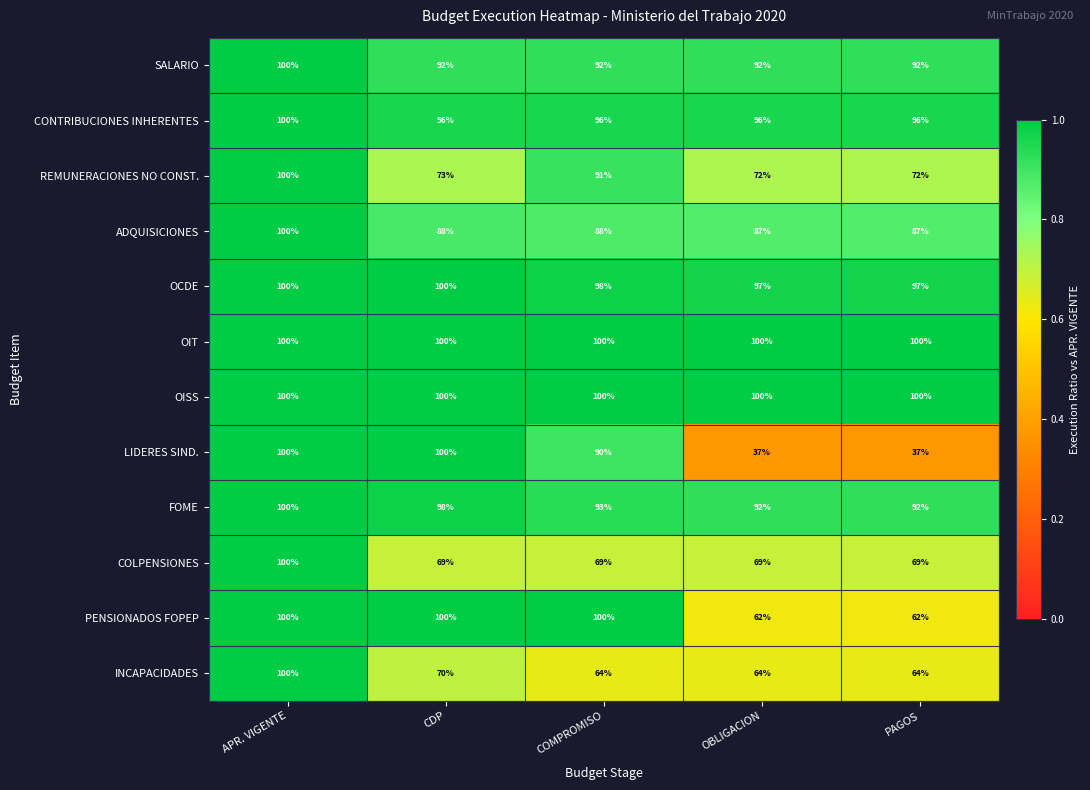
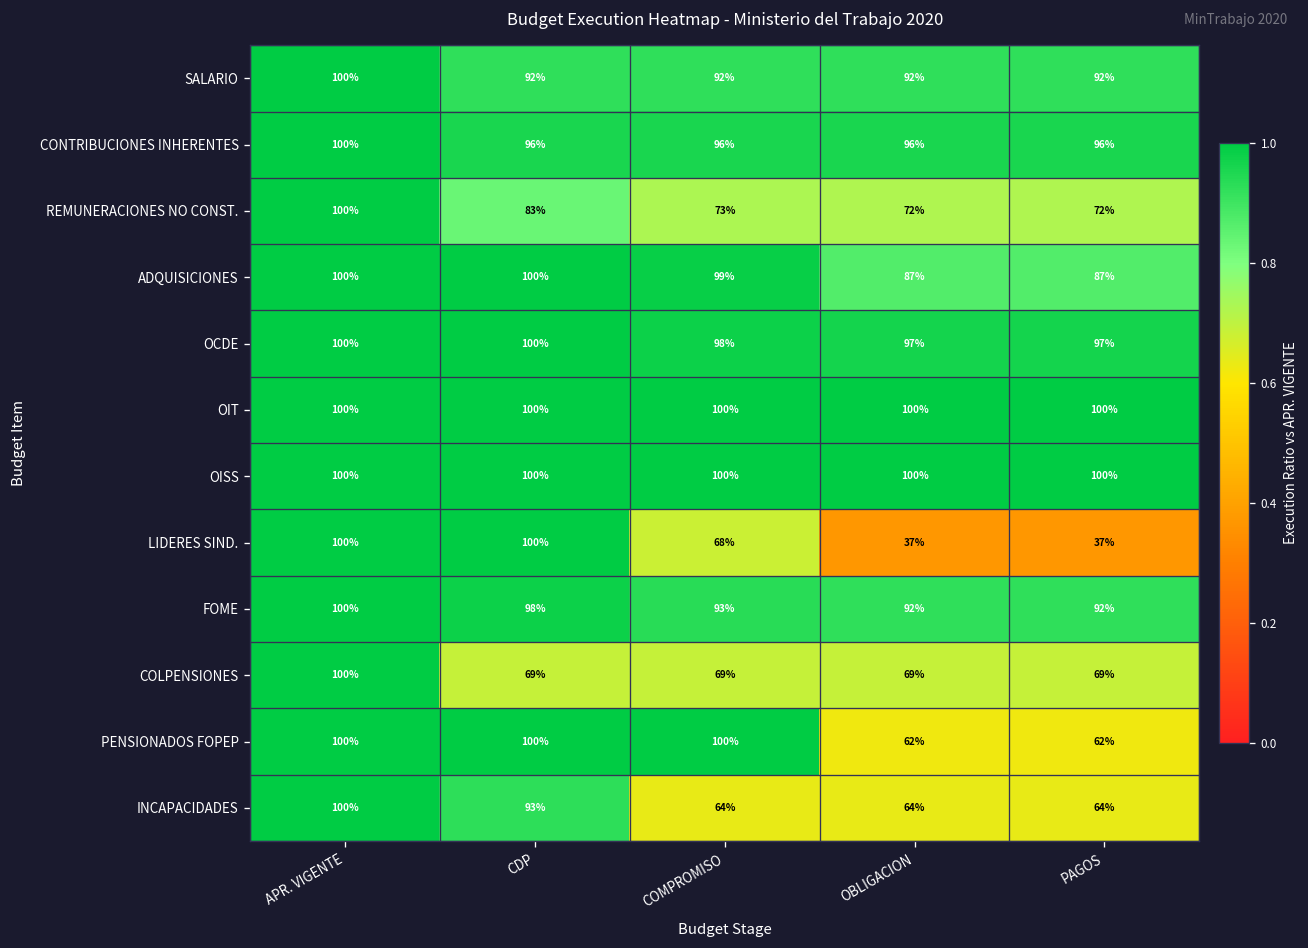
REMUNERACIONES NO CONST., CDP: 73% -> 83%
REMUNERACIONES NO CONST., COMPROMISO: 91% -> 73%
ADQUISICIONES, CDP: 88% -> 100%
ADQUISICIONES, COMPROMISO: 88% -> 99%
LIDERES SIND., COMPROMISO: 90% -> 68%
INCAPACIDADES, CDP: 70% -> 93%
